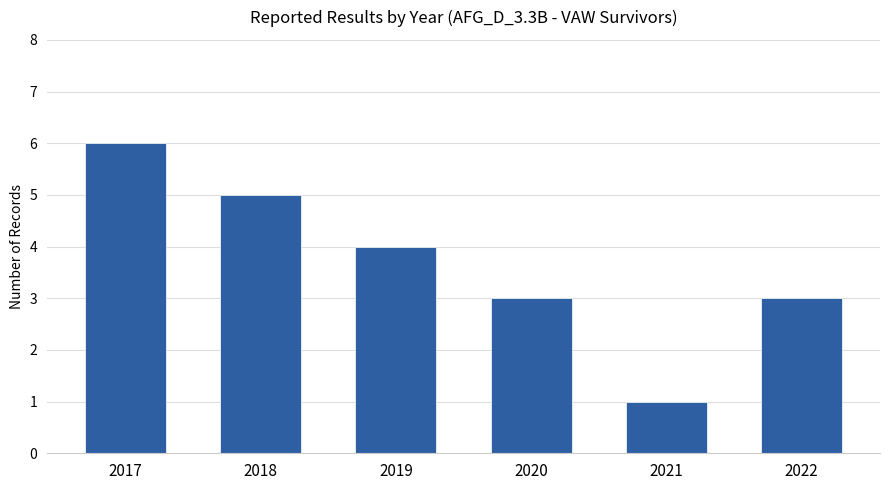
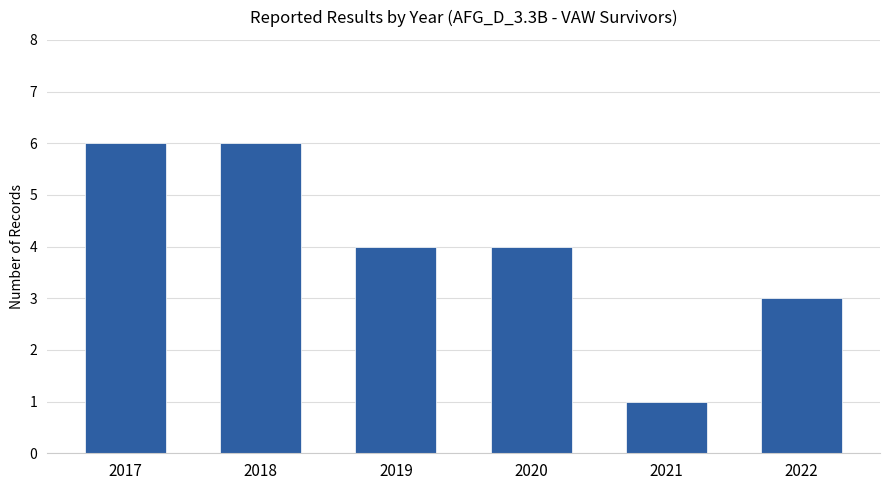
2018: 5 -> 6
2020: 3 -> 4
